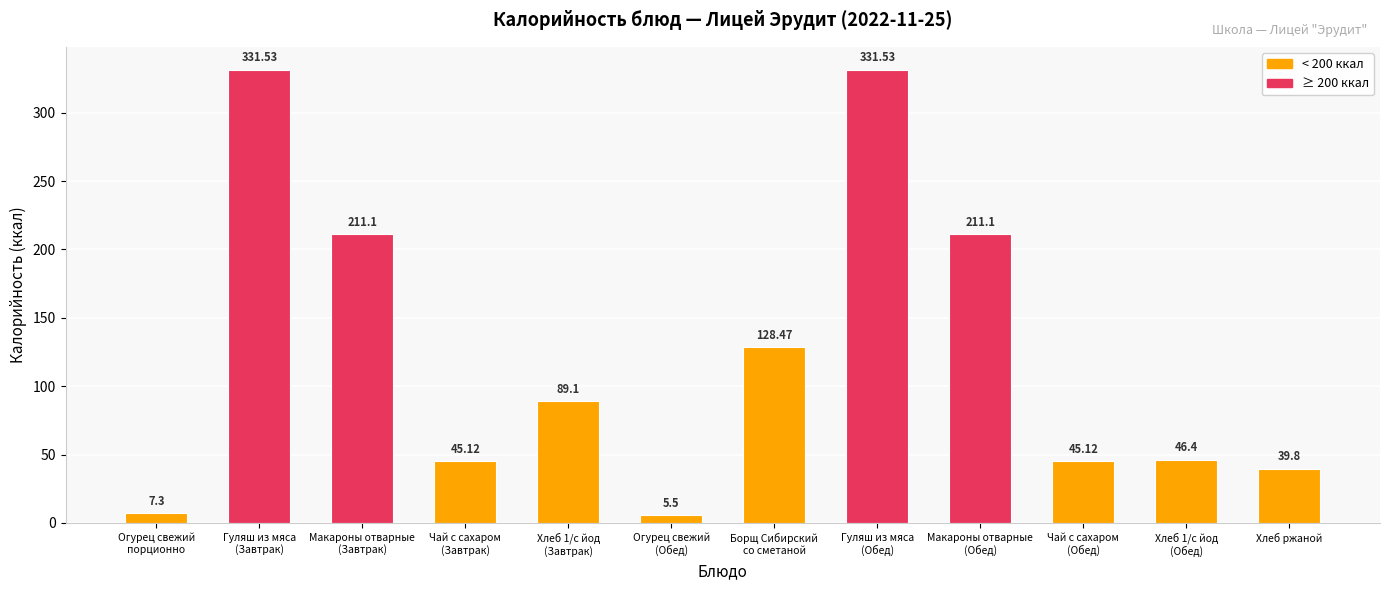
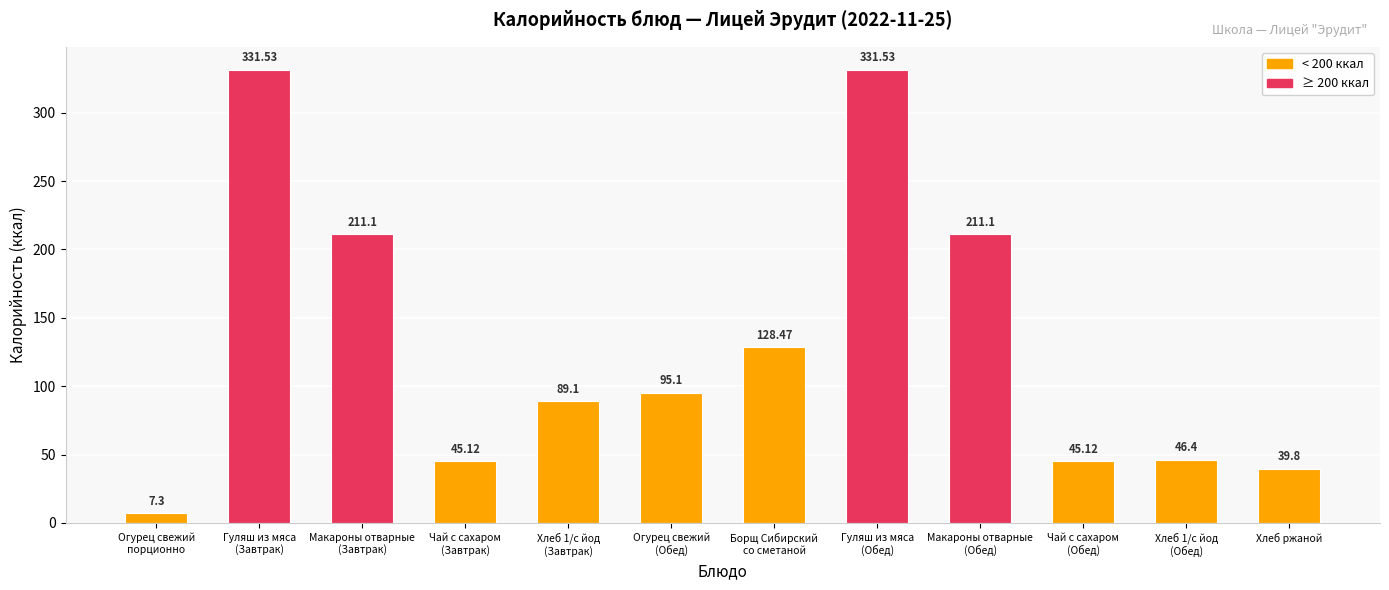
Огурец свежий (Обед): 5.5 -> 95.1
